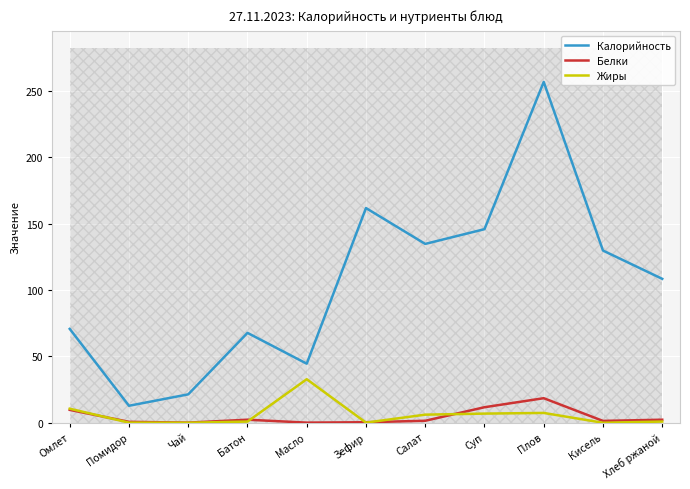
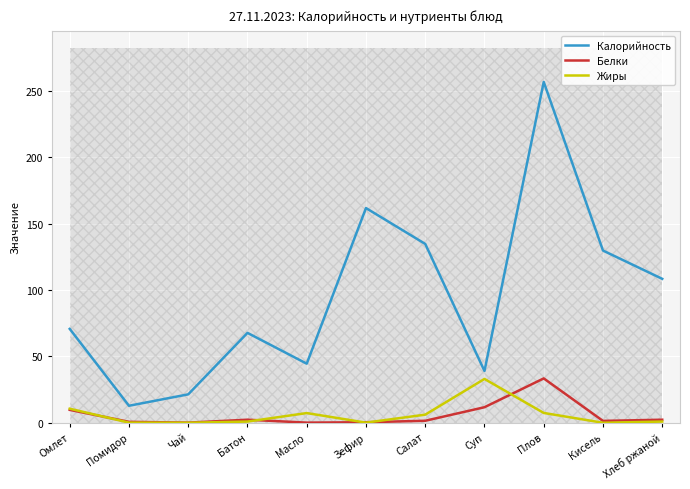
Жиры, Масло: 33 -> 7
Калорийность, Суп: 146 -> 39
Жиры, Суп: 7 -> 33
Белки, Плов: 19 -> 33
